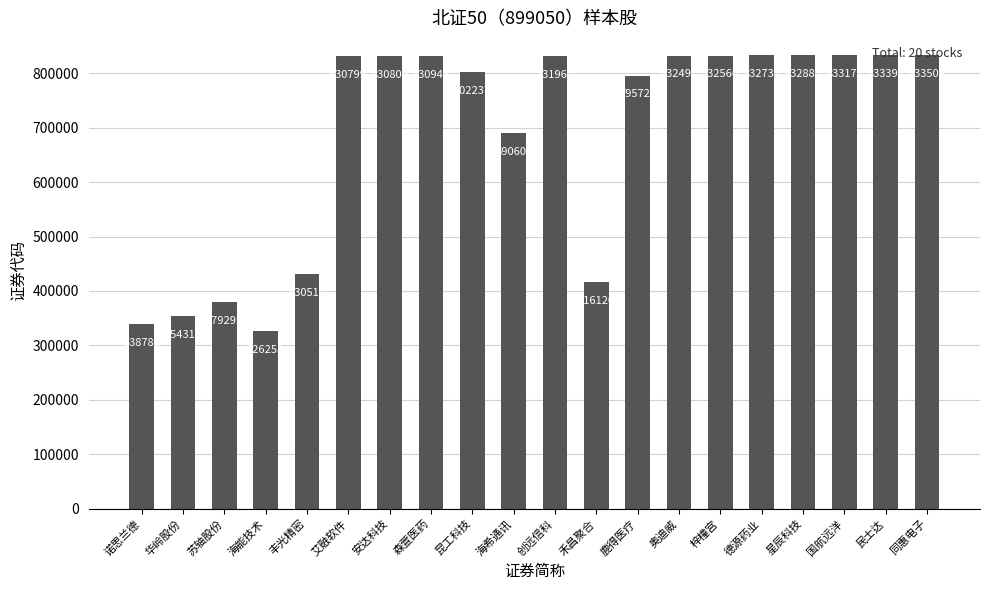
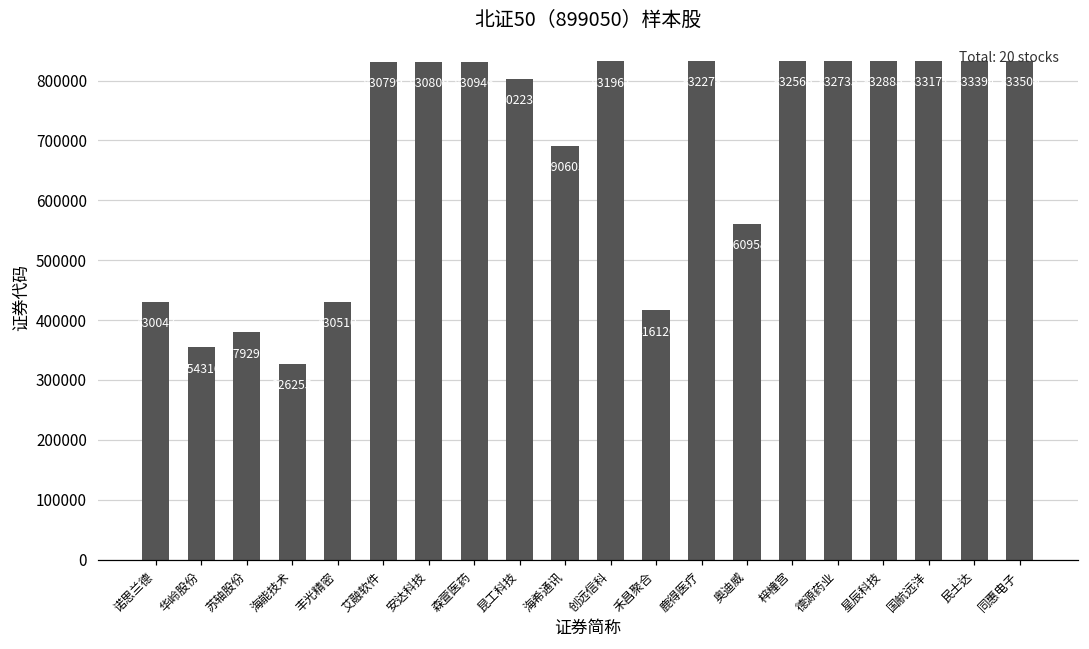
诺思兰德: 338788 -> 430047
鹿得医疗: 795722 -> 832278
奥迪威: 832491 -> 560958
